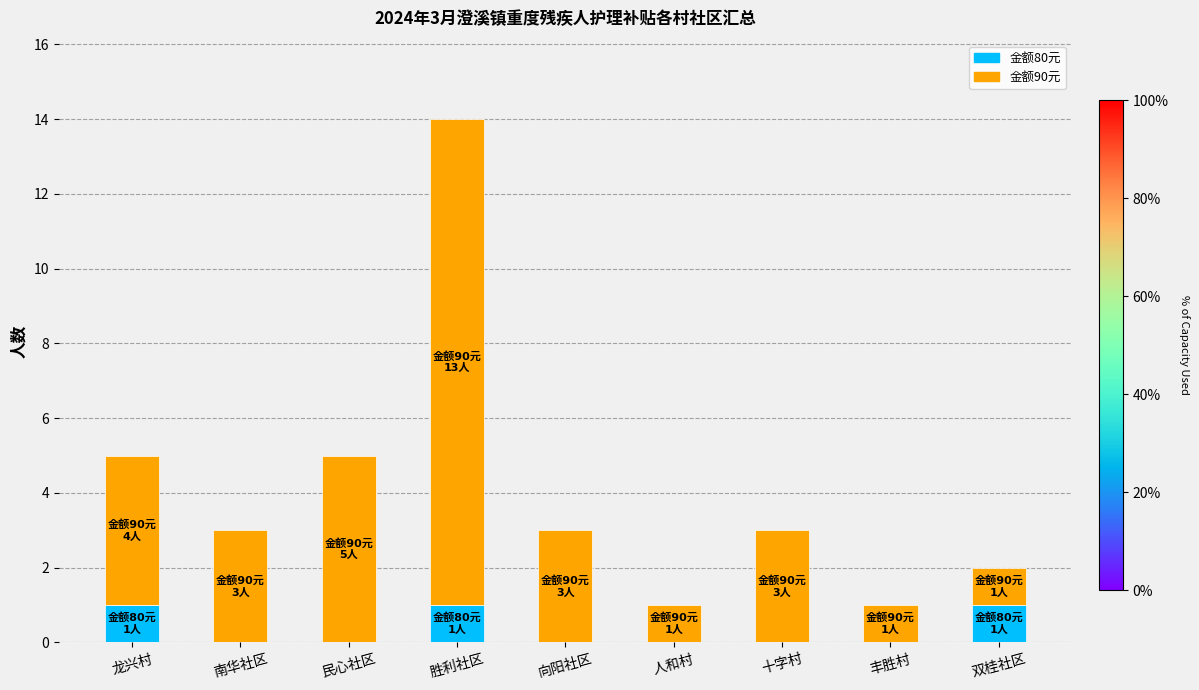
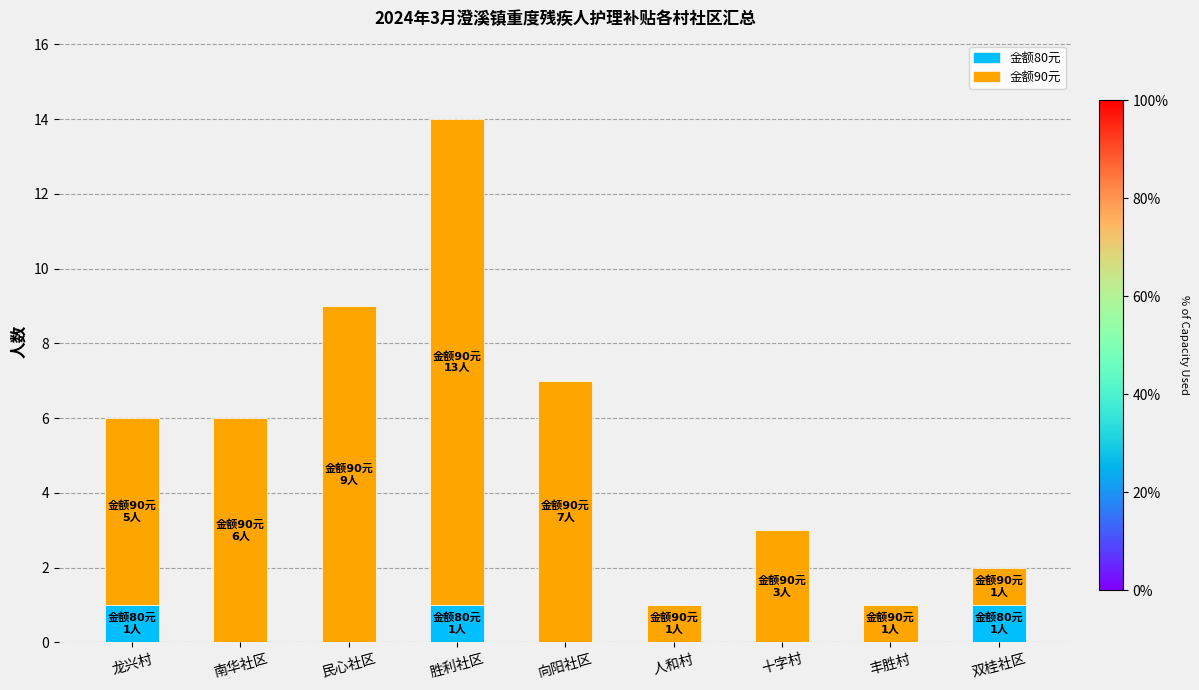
金额90元, 龙兴村: 4人 -> 5人
金额90元, 南华社区: 3人 -> 6人
金额90元, 民心社区: 5人 -> 9人
金额90元, 向阳社区: 3人 -> 7人
